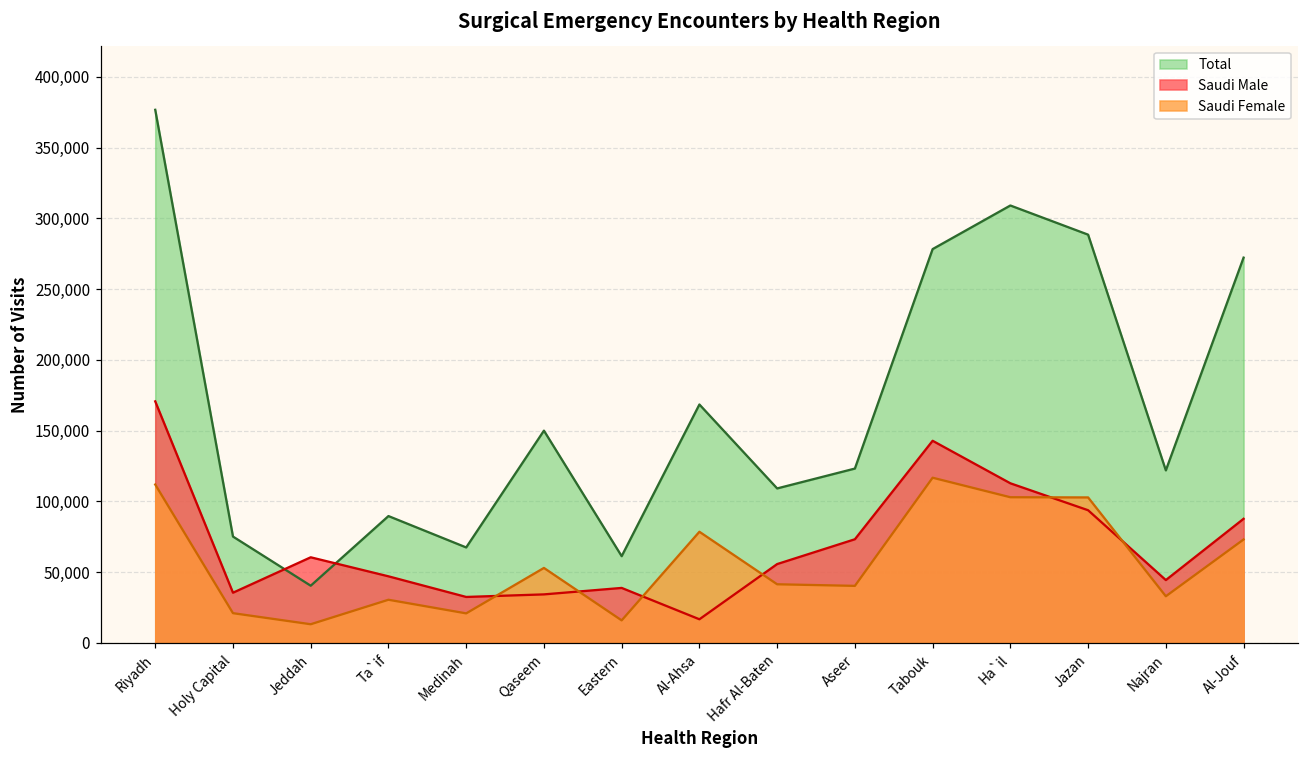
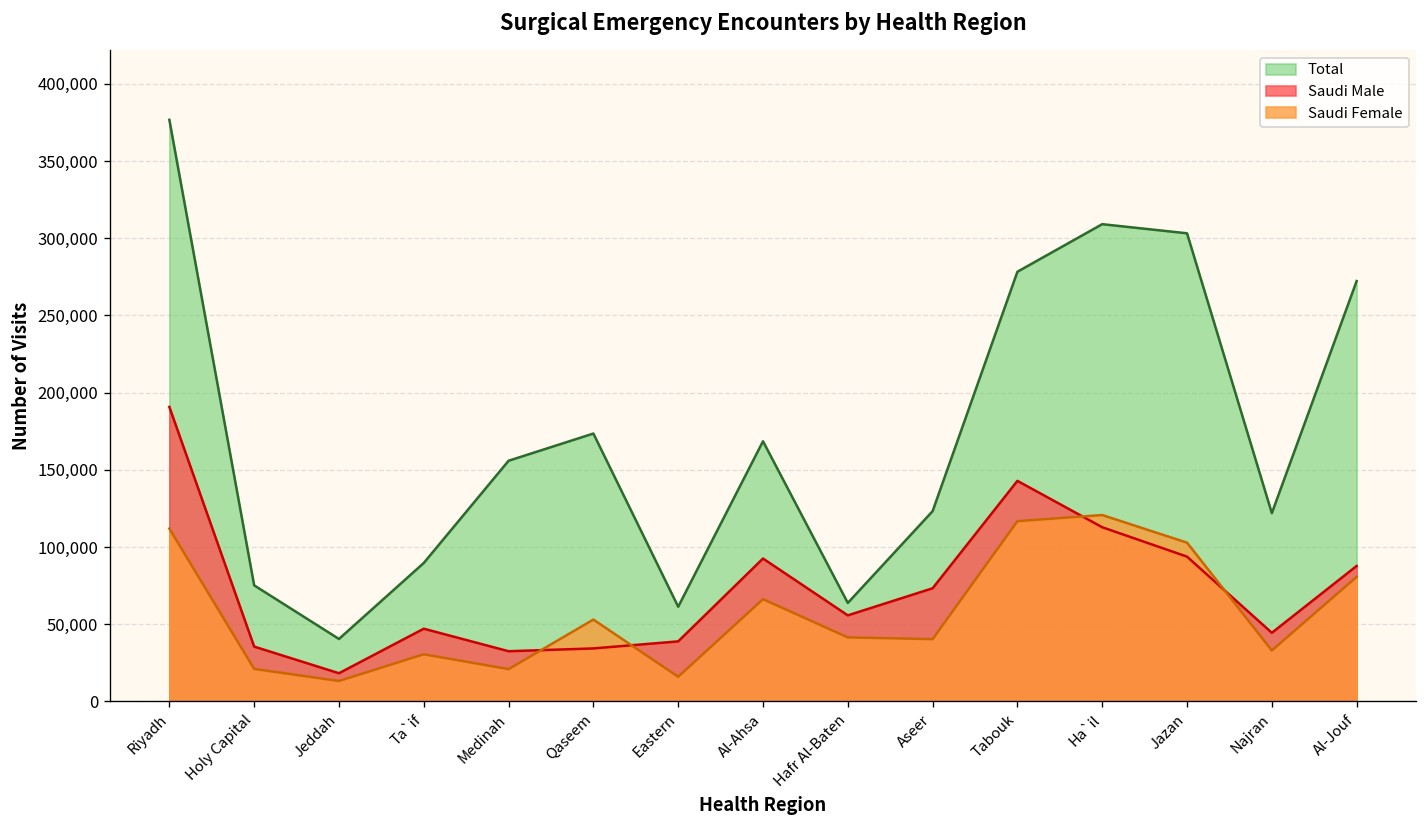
Saudi Male, Riyadh: 171,000 -> 191,000
Saudi Male, Jeddah: 61,000 -> 18,000
Total, Medinah: 67,000 -> 156,000
Total, Qaseem: 150,000 -> 174,000
Saudi Male, Al-Ahsa: 17,000 -> 93,000
Saudi Female, Al-Ahsa: 79,000 -> 66,000
Total, Hafr Al-Baten: 109,000 -> 64,000
Saudi Female, Ha`il: 103,000 -> 121,000
Total, Jazan: 289,000 -> 303,000
Saudi Female, Al-Jouf: 73,000 -> 81,000
